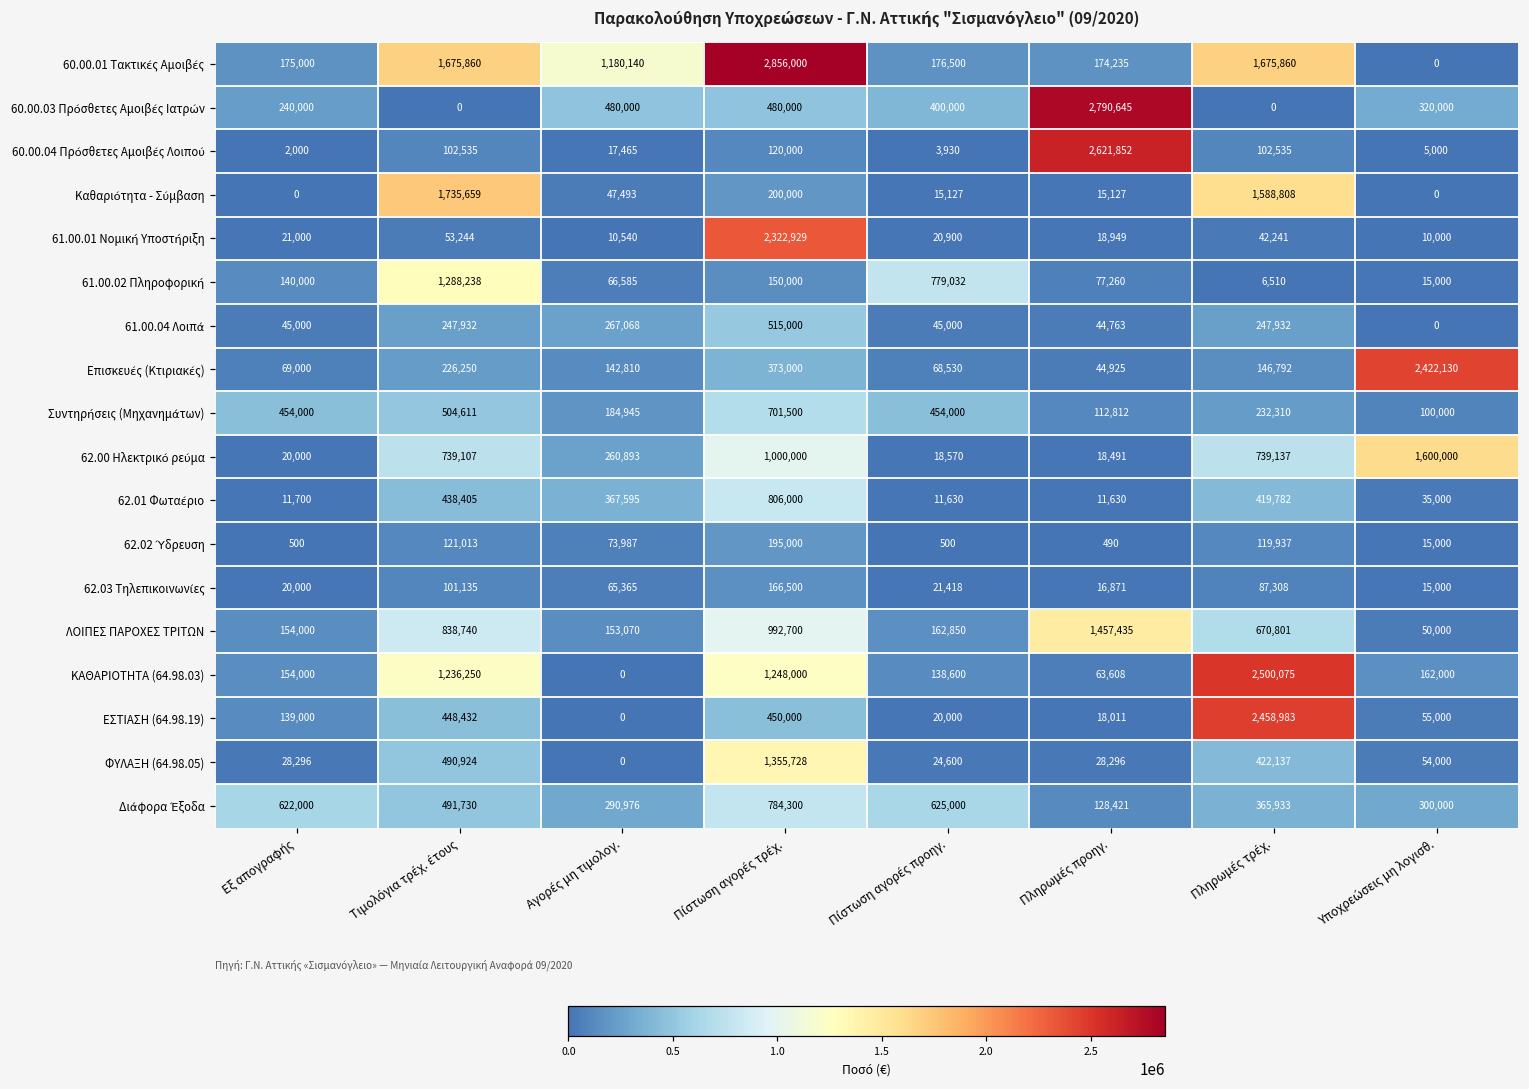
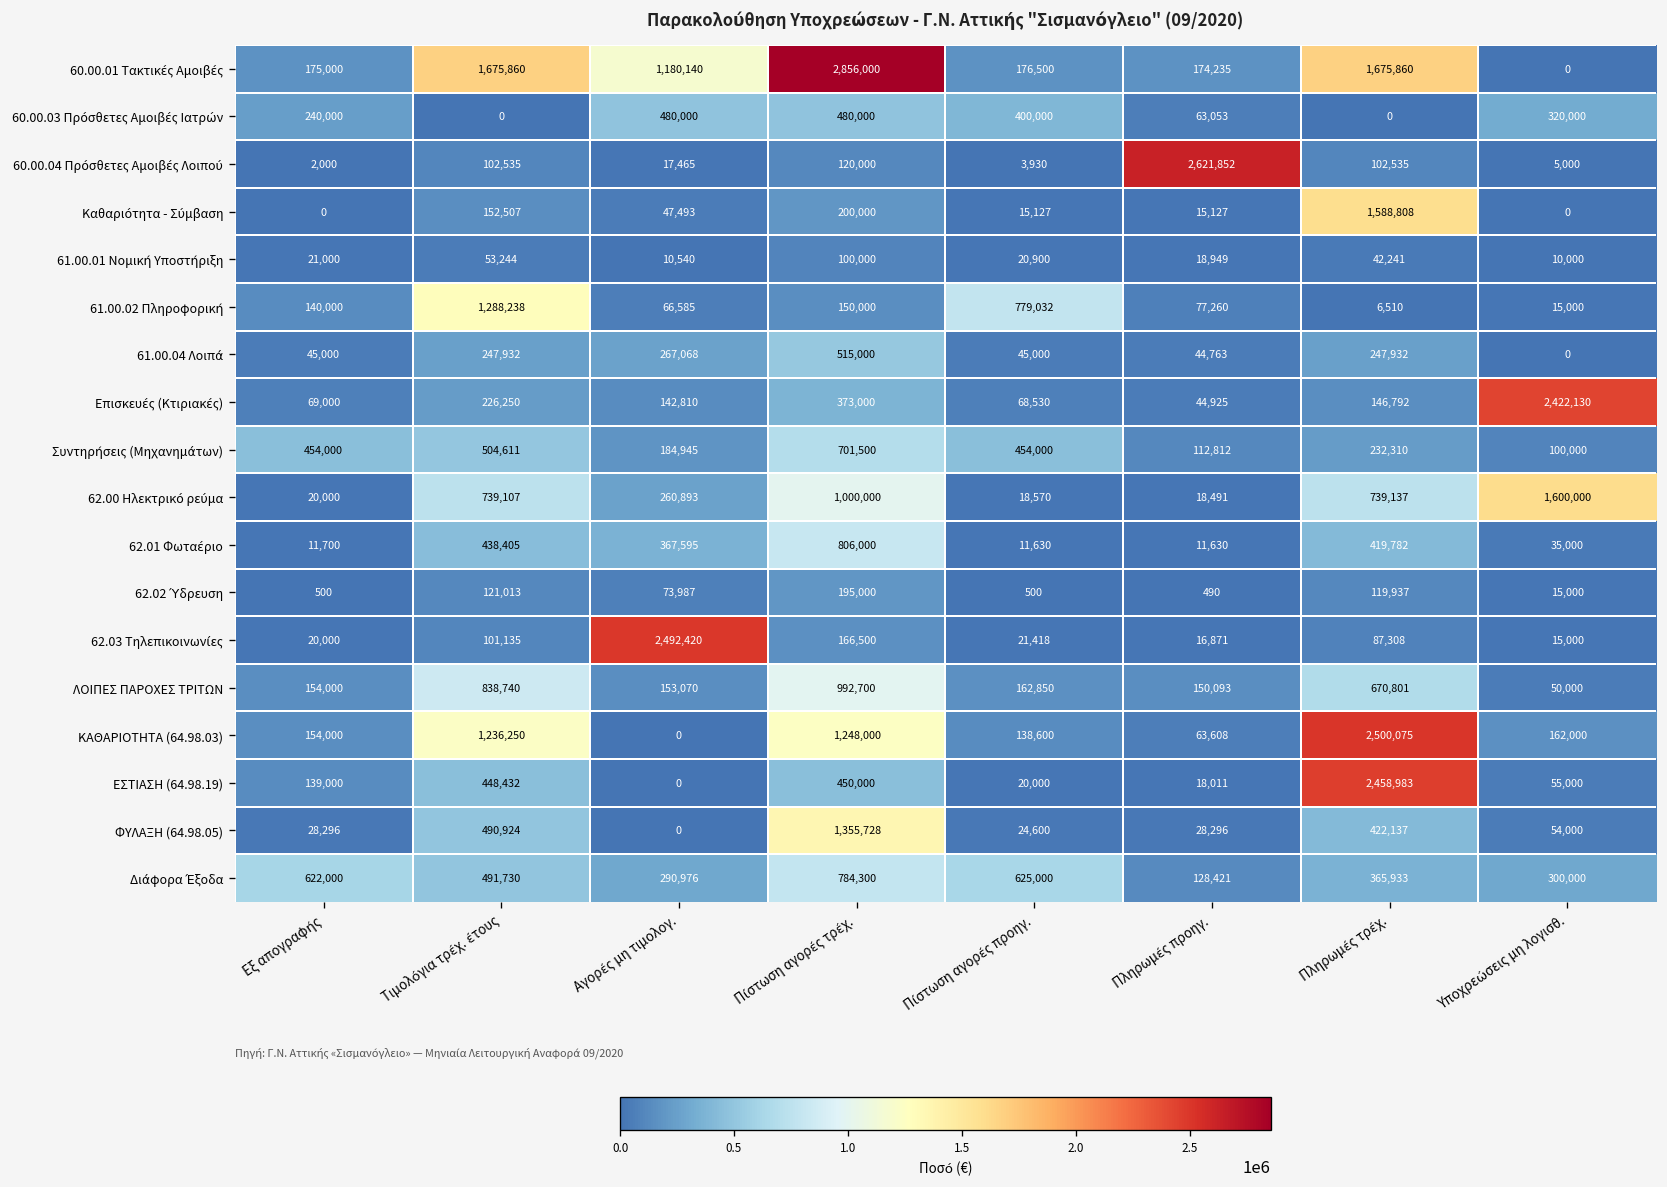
60.00.03 Πρόσθετες Αμοιβές Ιατρών, Πληρωμές προηγ.: 2,790,645 -> 63,053
Καθαριότητα - Σύμβαση, Τιμολόγια τρέχ. έτους: 1,735,659 -> 152,507
61.00.01 Νομική Υποστήριξη, Πίστωση αγορές τρέχ.: 2,322,929 -> 100,000
62.03 Τηλεπικοινωνίες, Αγορές μη τιμολογ.: 65,365 -> 2,492,420
ΛΟΙΠΕΣ ΠΑΡΟΧΕΣ ΤΡΙΤΩΝ, Πληρωμές προηγ.: 1,457,435 -> 150,093
